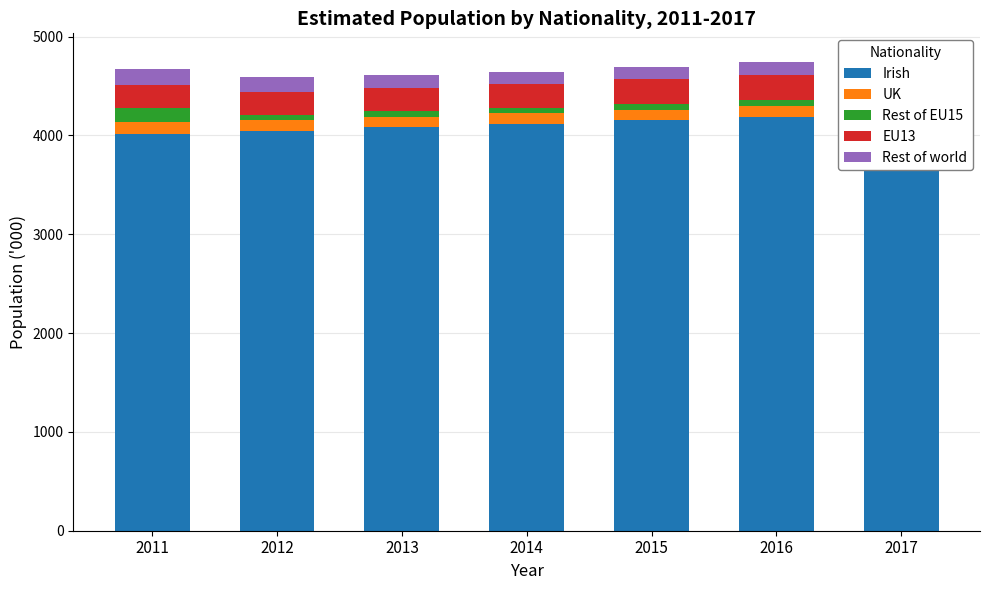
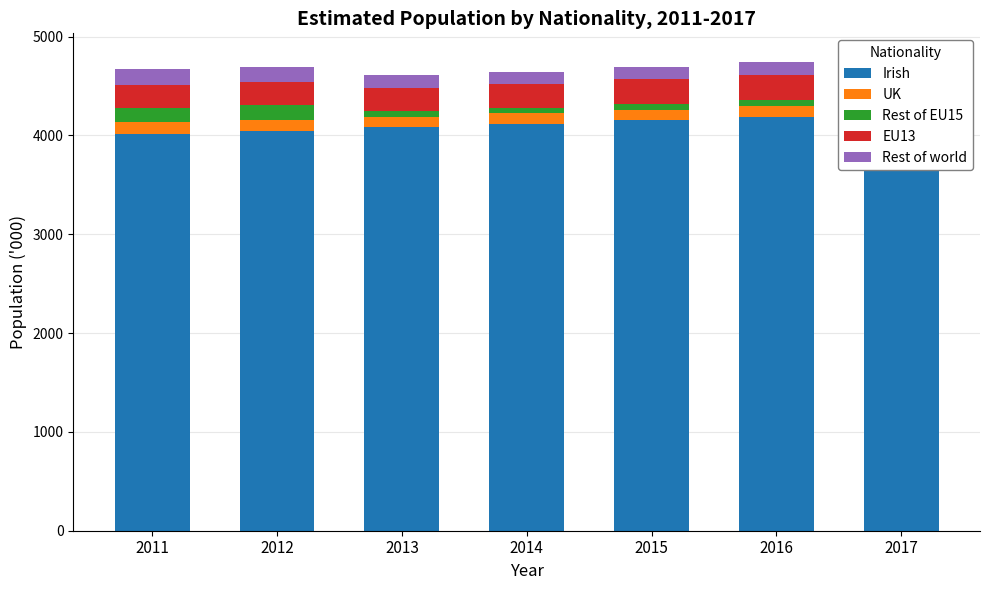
Rest of EU15, 2012: 50 -> 140
